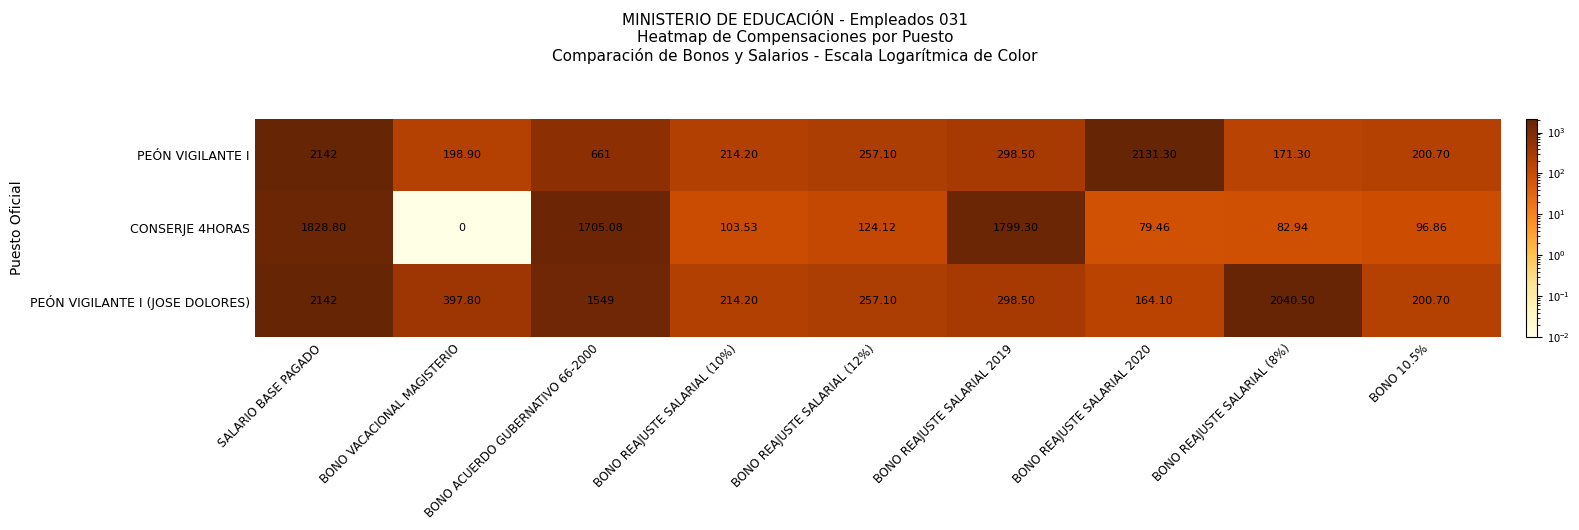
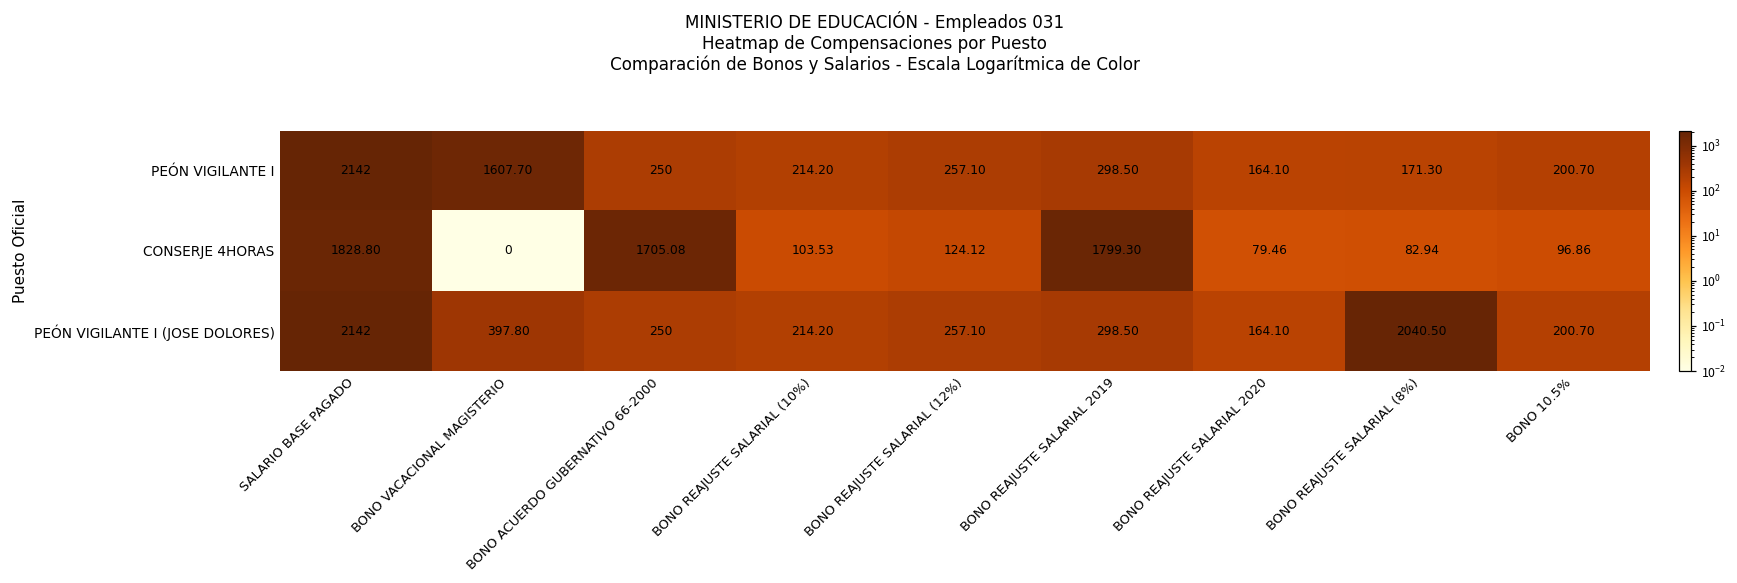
PEÓN VIGILANTE I, BONO VACACIONAL MAGISTERIO: 198.90 -> 1607.70
PEÓN VIGILANTE I, BONO ACUERDO GUBERNATIVO 66-2000: 661 -> 250
PEÓN VIGILANTE I, BONO REAJUSTE SALARIAL 2020: 2131.30 -> 164.10
PEÓN VIGILANTE I (JOSE DOLORES), BONO ACUERDO GUBERNATIVO 66-2000: 1549 -> 250
